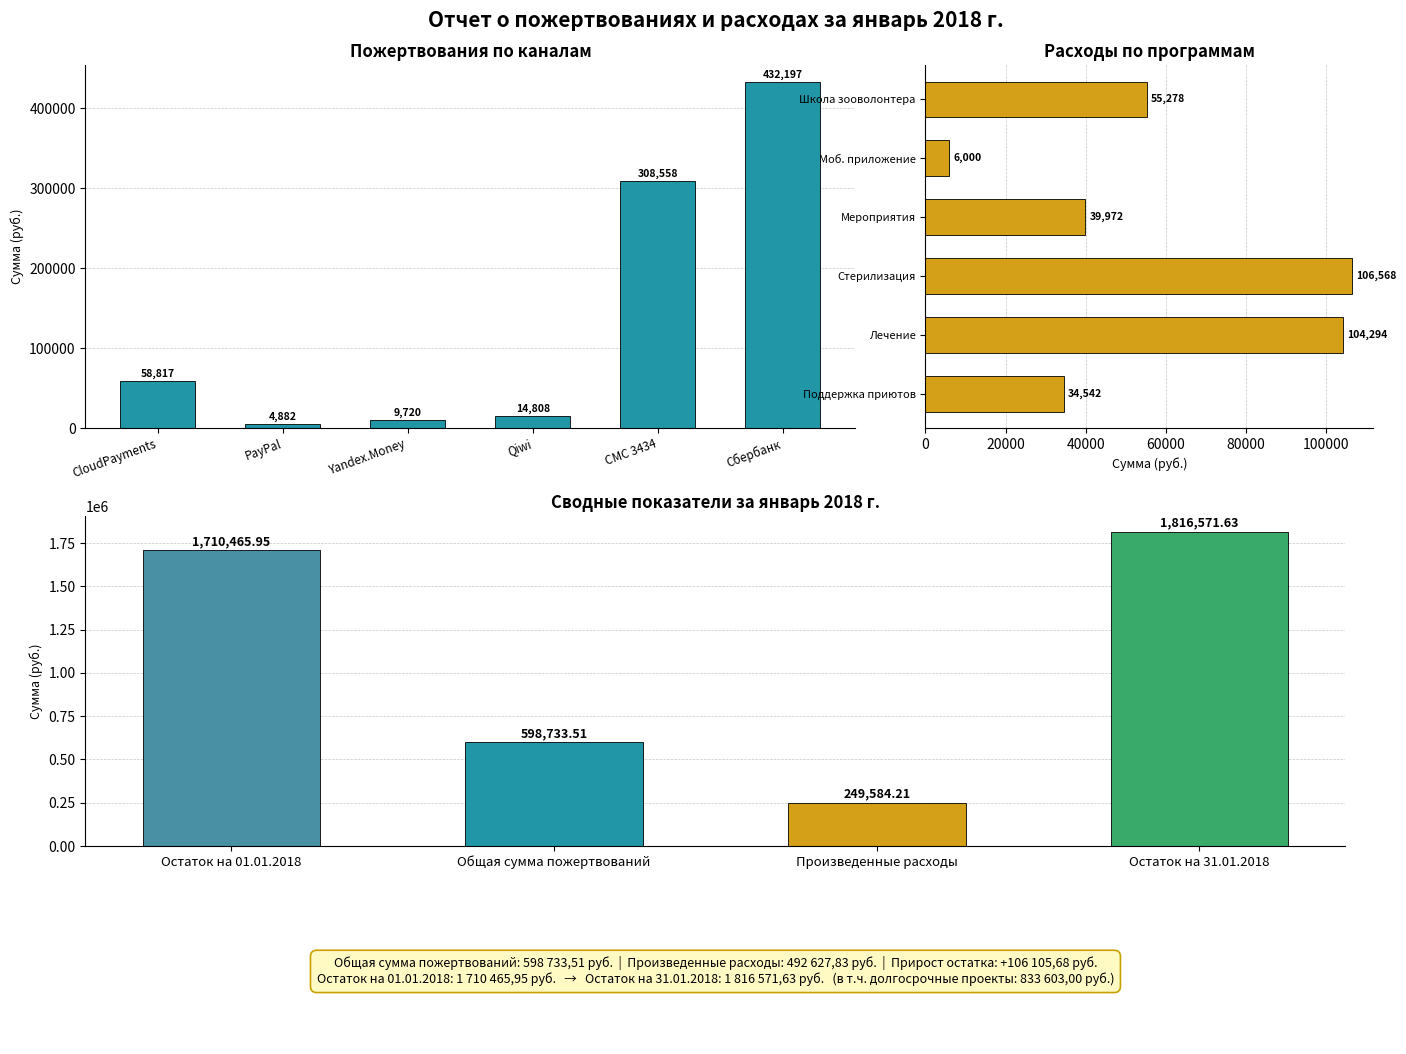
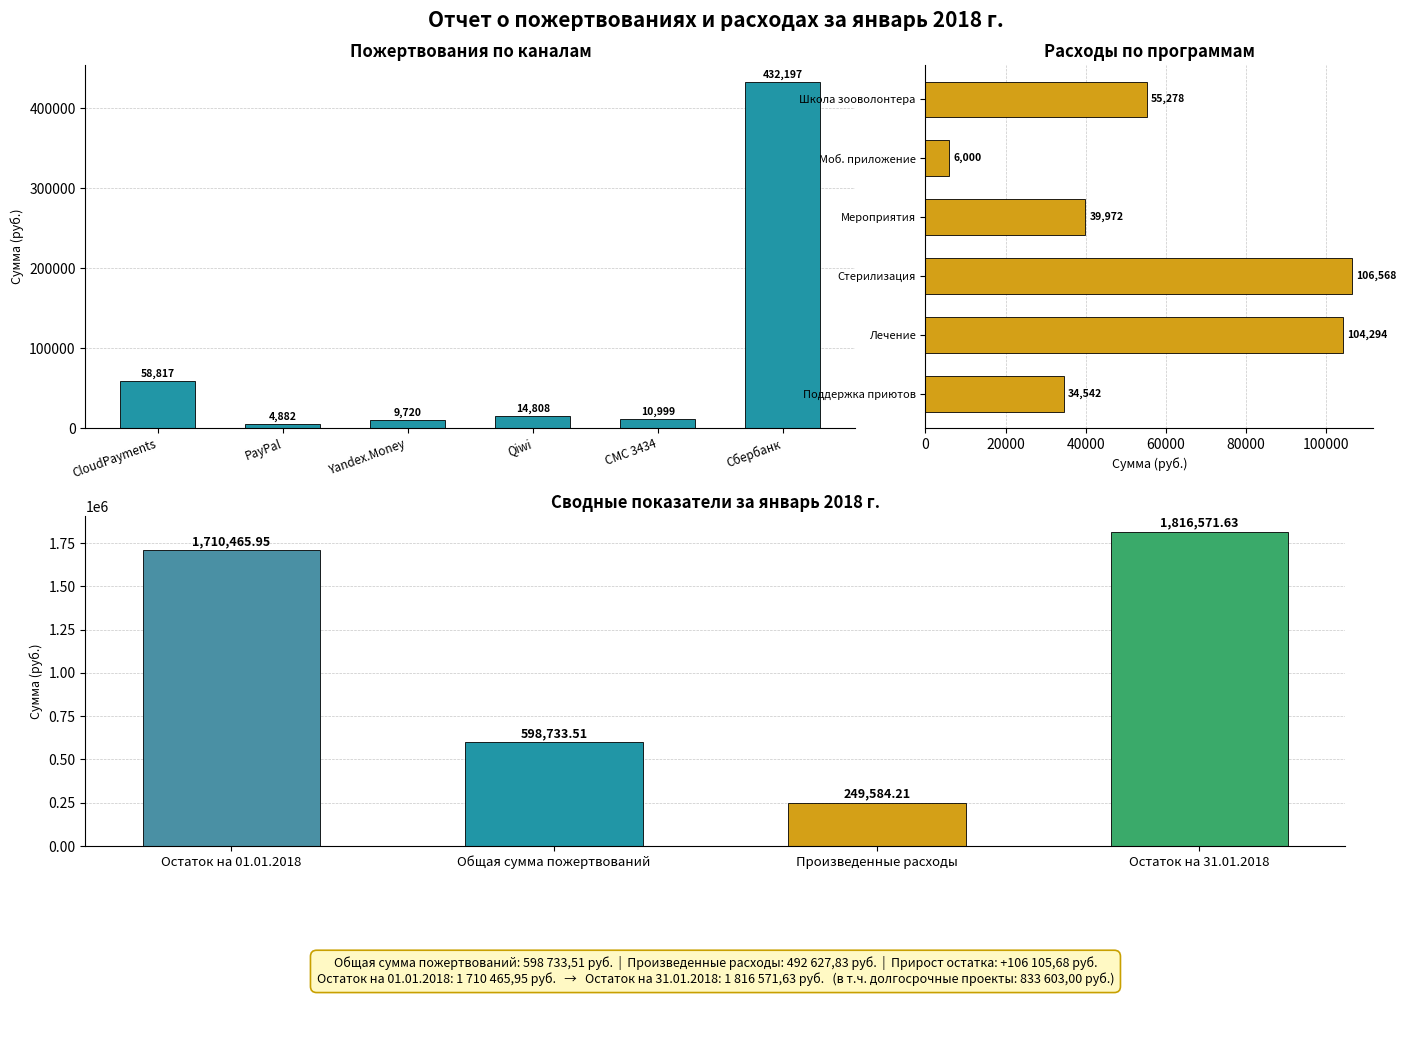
Пожертвования по каналам, СМС 3434: 308,558 -> 10,999
